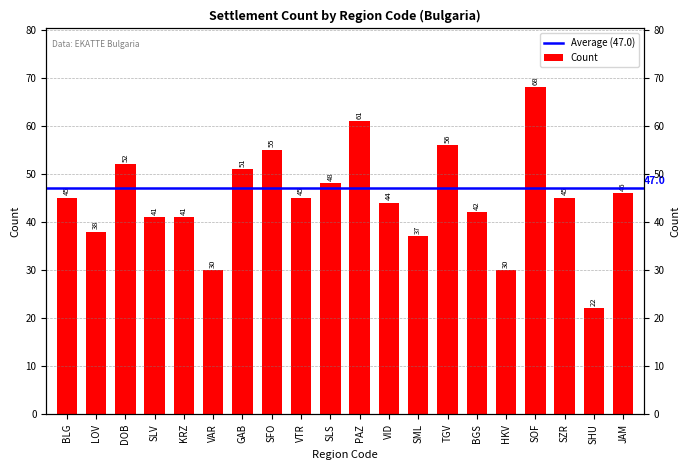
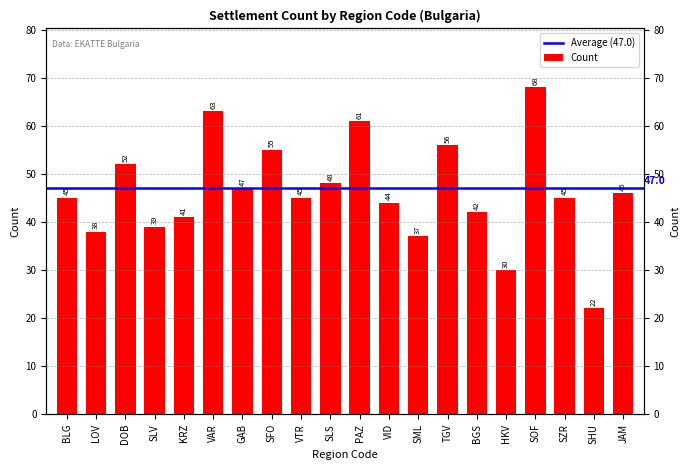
SLV: 41 -> 39
VAR: 30 -> 63
GAB: 51 -> 47
